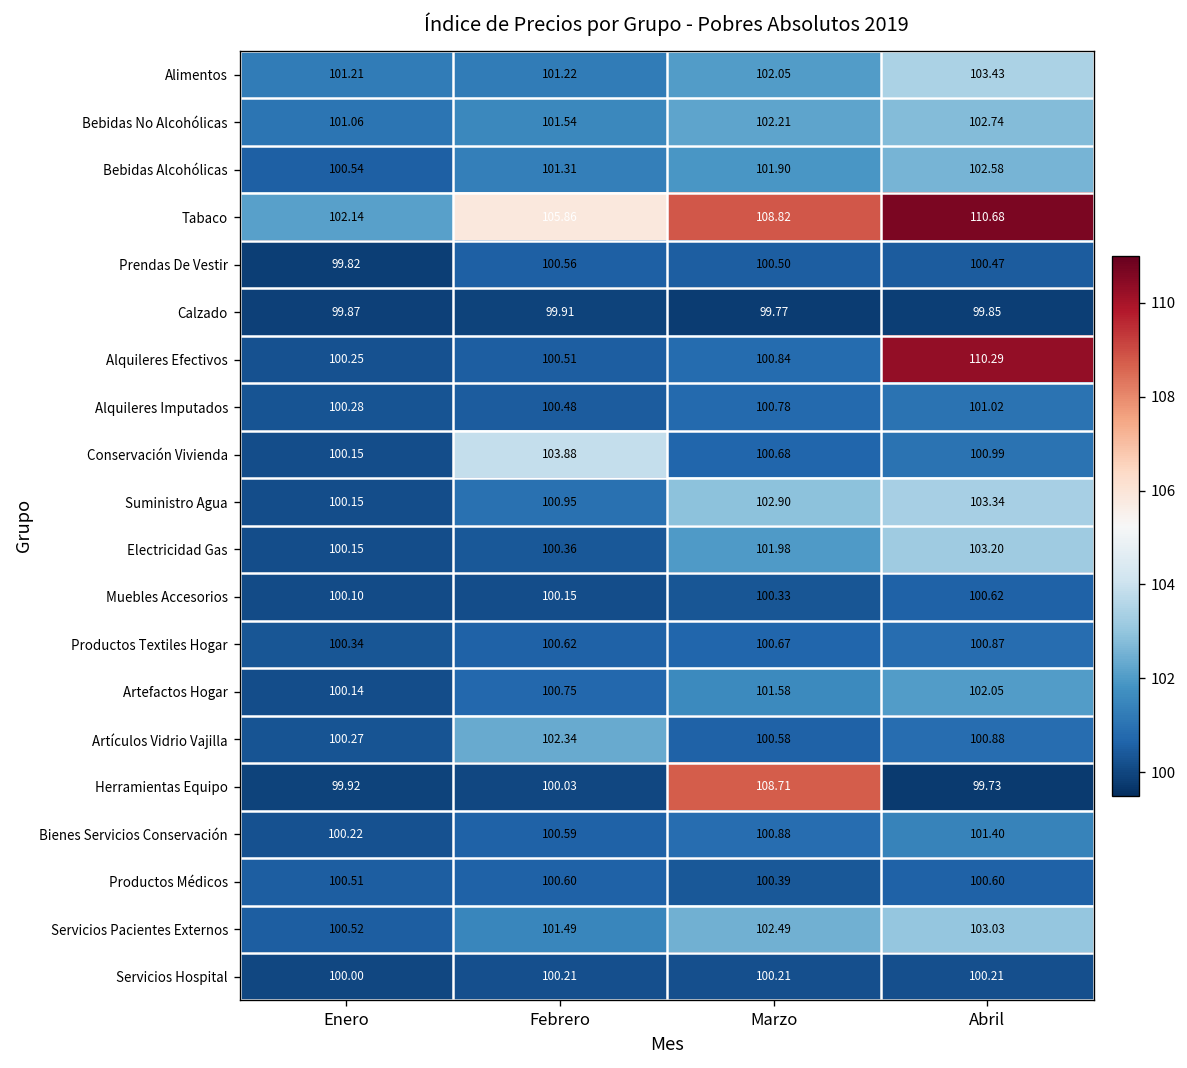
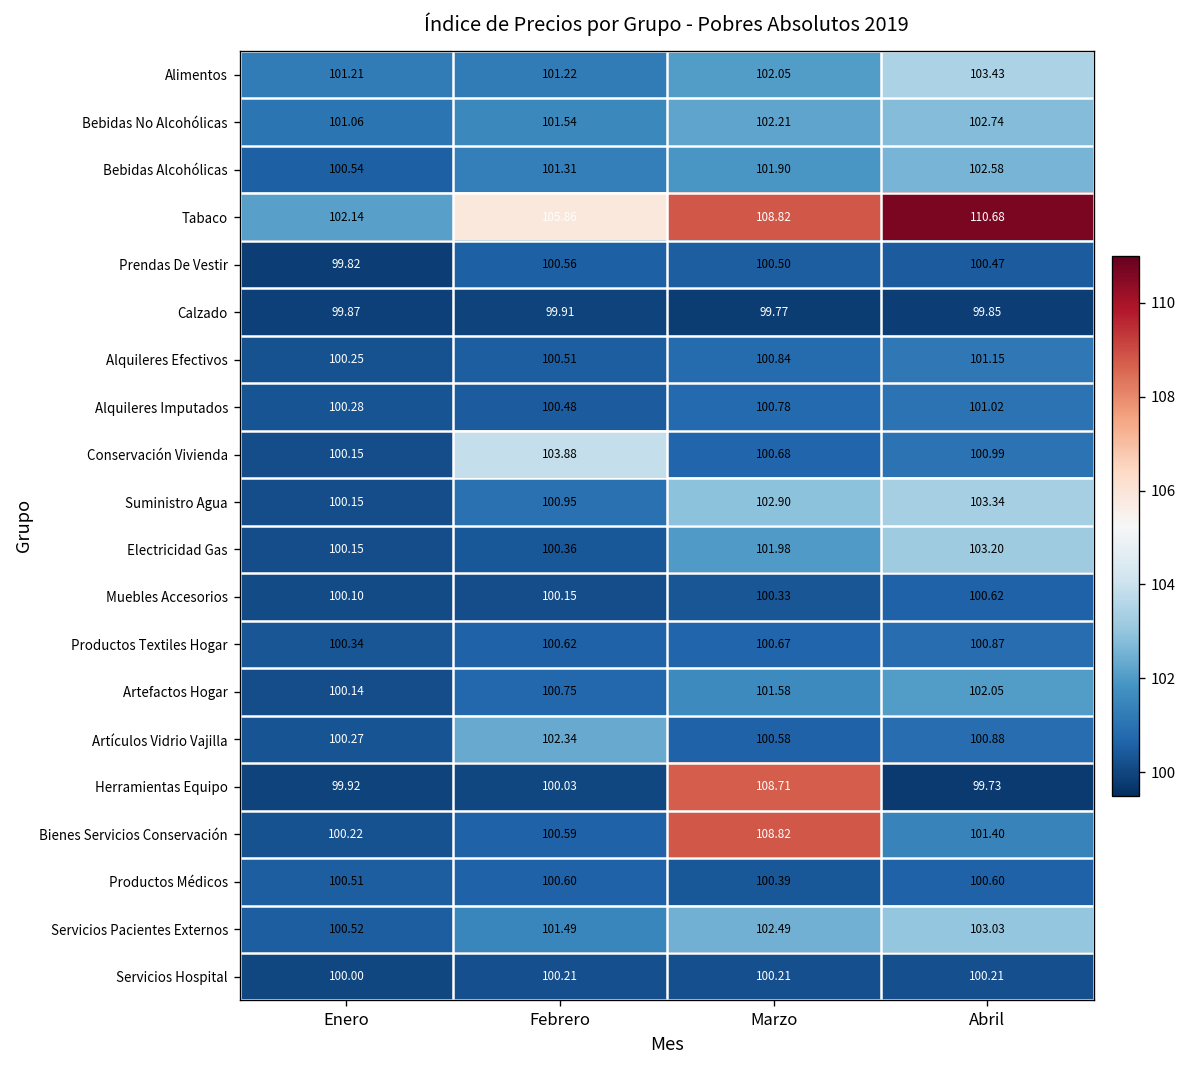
Alquileres Efectivos, Abril: 110.29 -> 101.15
Bienes Servicios Conservación, Marzo: 100.88 -> 108.82
